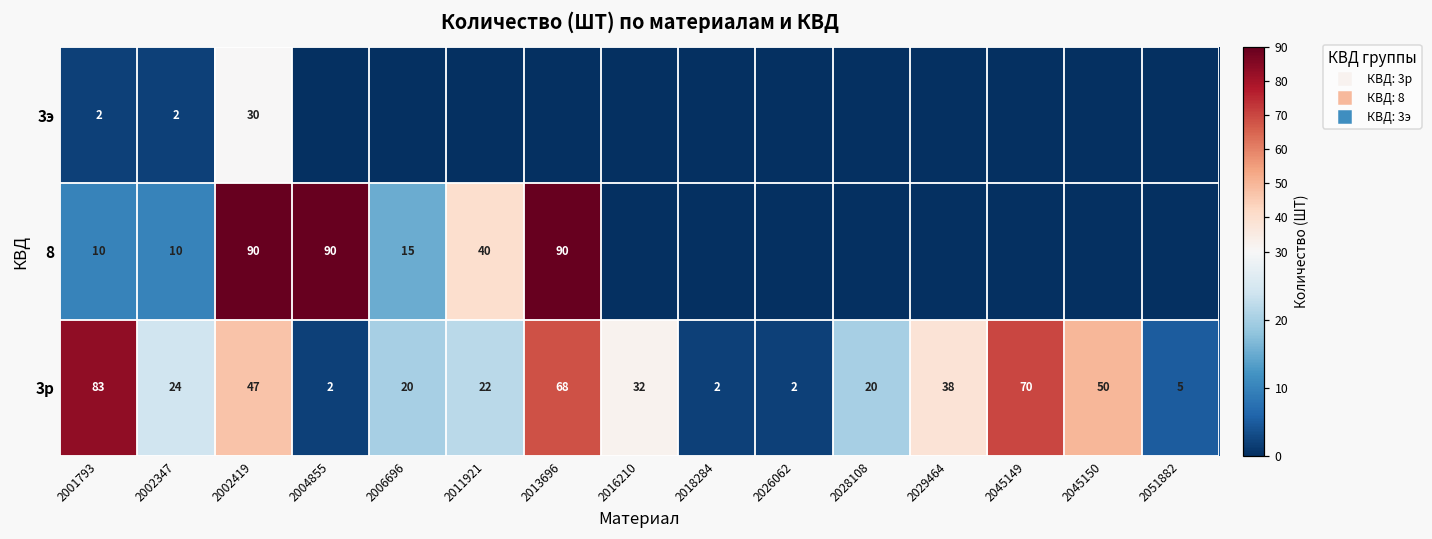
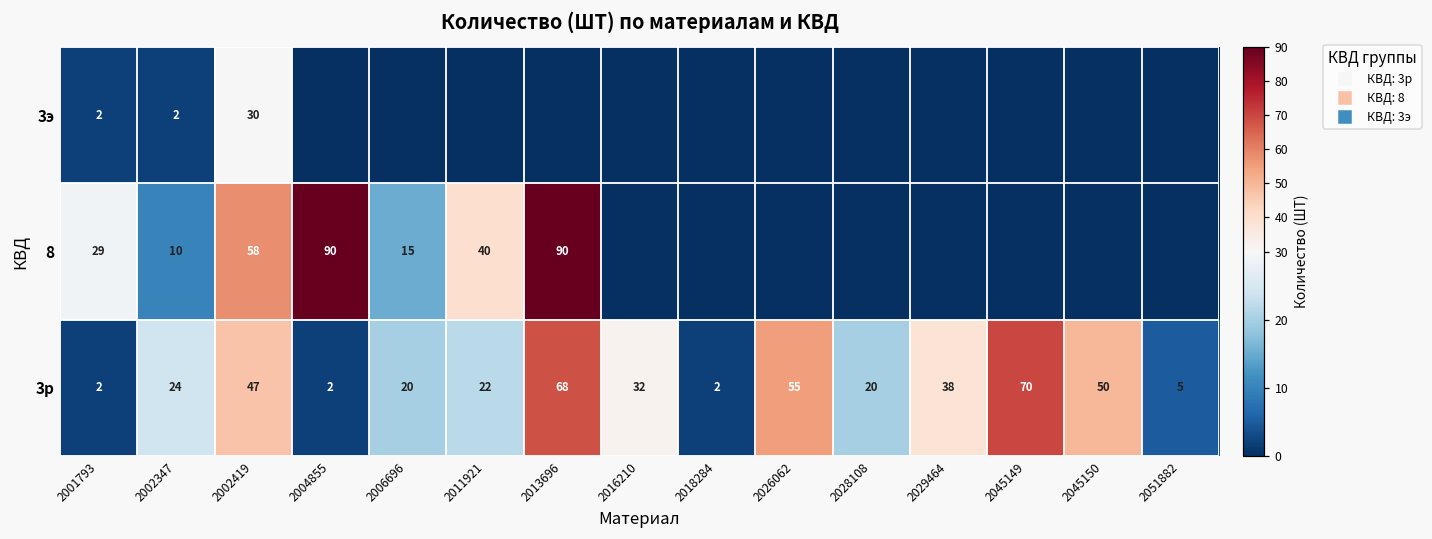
8, 2001793: 10 -> 29
8, 2002419: 90 -> 58
3р, 2001793: 83 -> 2
3р, 2026062: 2 -> 55
